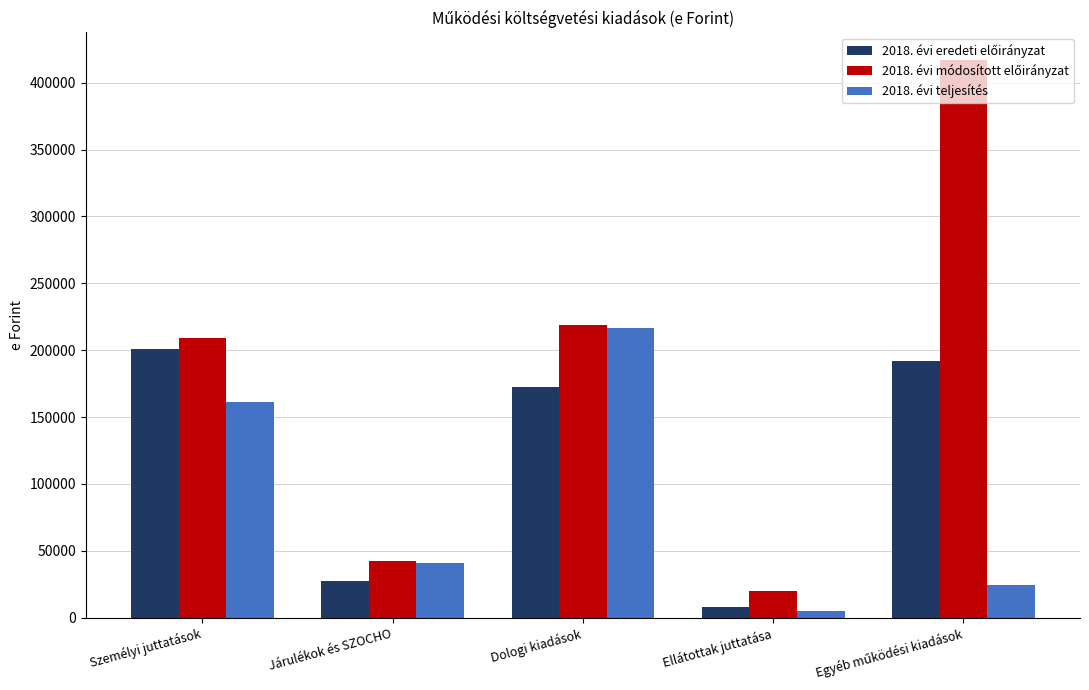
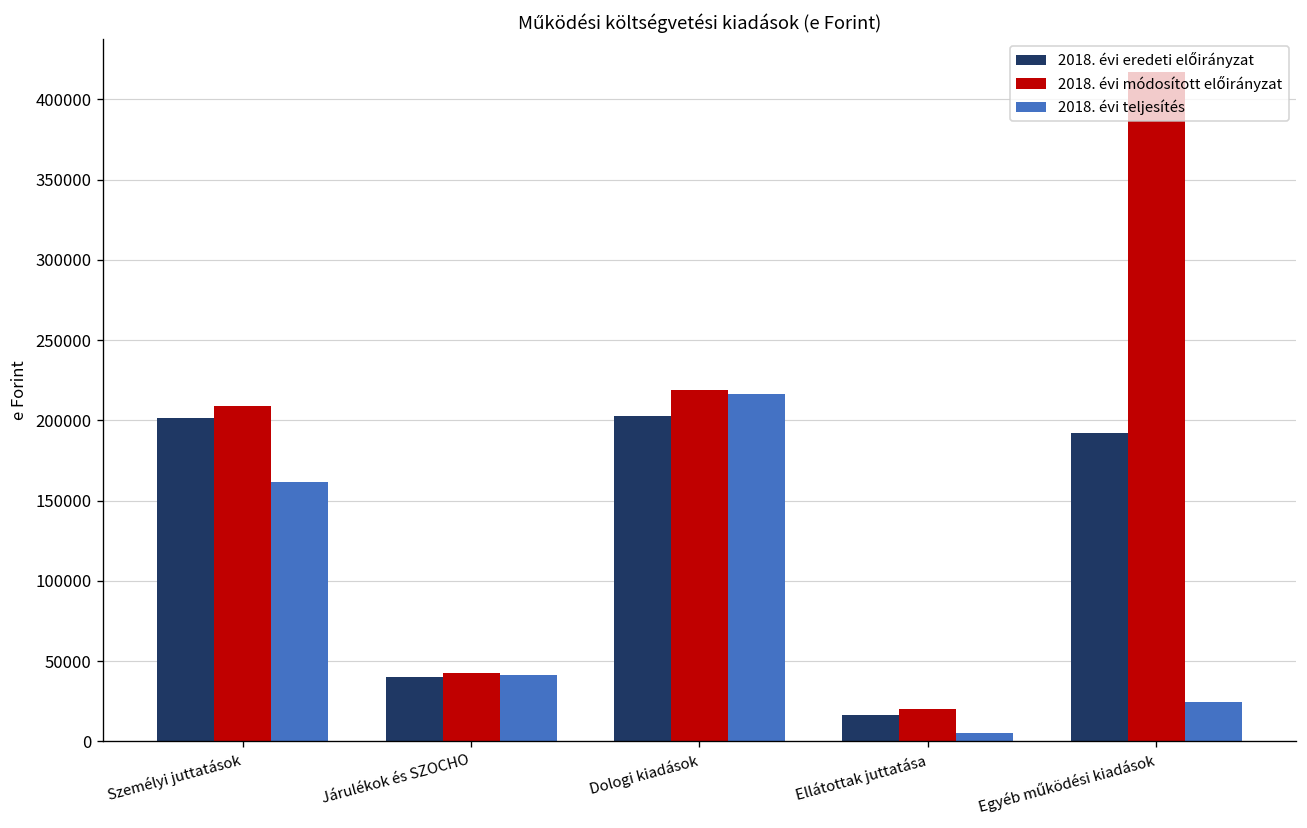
2018. évi eredeti előirányzat, Járulékok és SZOCHO: 27000 -> 40000
2018. évi eredeti előirányzat, Dologi kiadások: 172000 -> 203000
2018. évi eredeti előirányzat, Ellátottak juttatása: 8000 -> 16000
